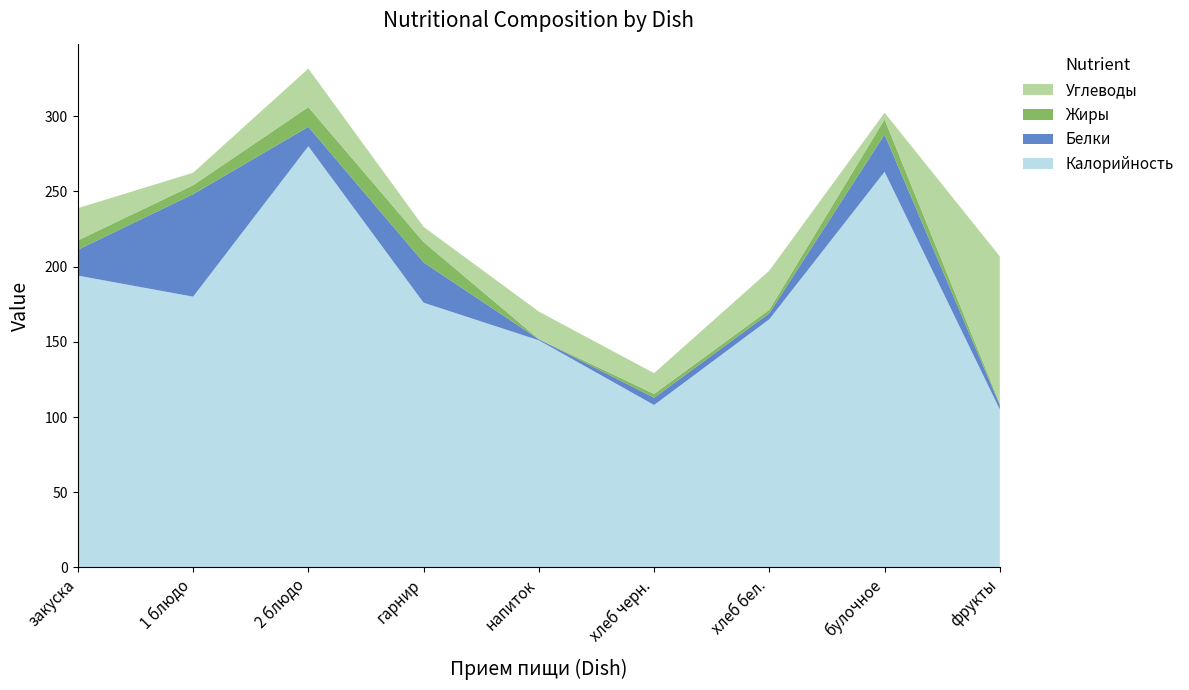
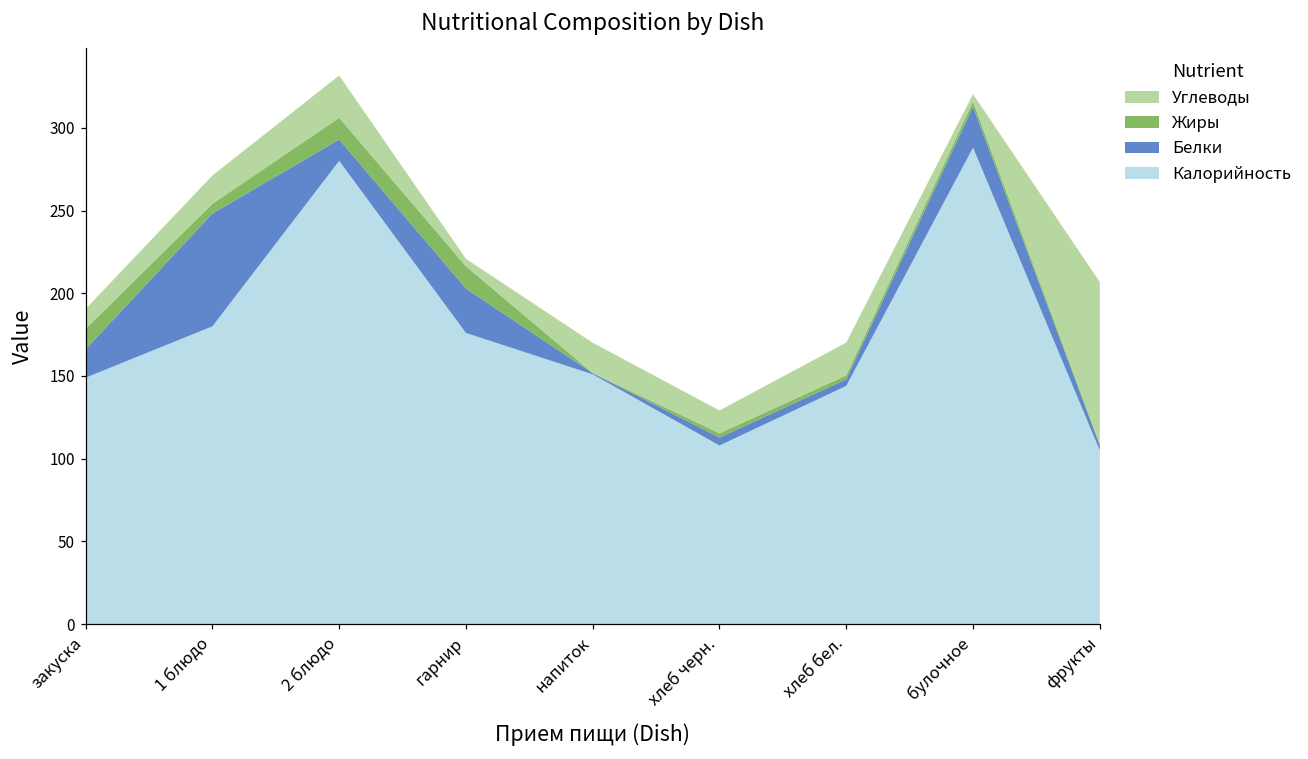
Калорийность, закуска: 194 -> 149
Жиры, закуска: 6 -> 12
Углеводы, закуска: 21 -> 12
Углеводы, 1 блюдо: 8 -> 17
Углеводы, гарнир: 10 -> 5
Калорийность, хлеб бел.: 165 -> 144
Углеводы, хлеб бел.: 26 -> 20
Калорийность, булочное: 263 -> 288
Жиры, булочное: 10 -> 3
